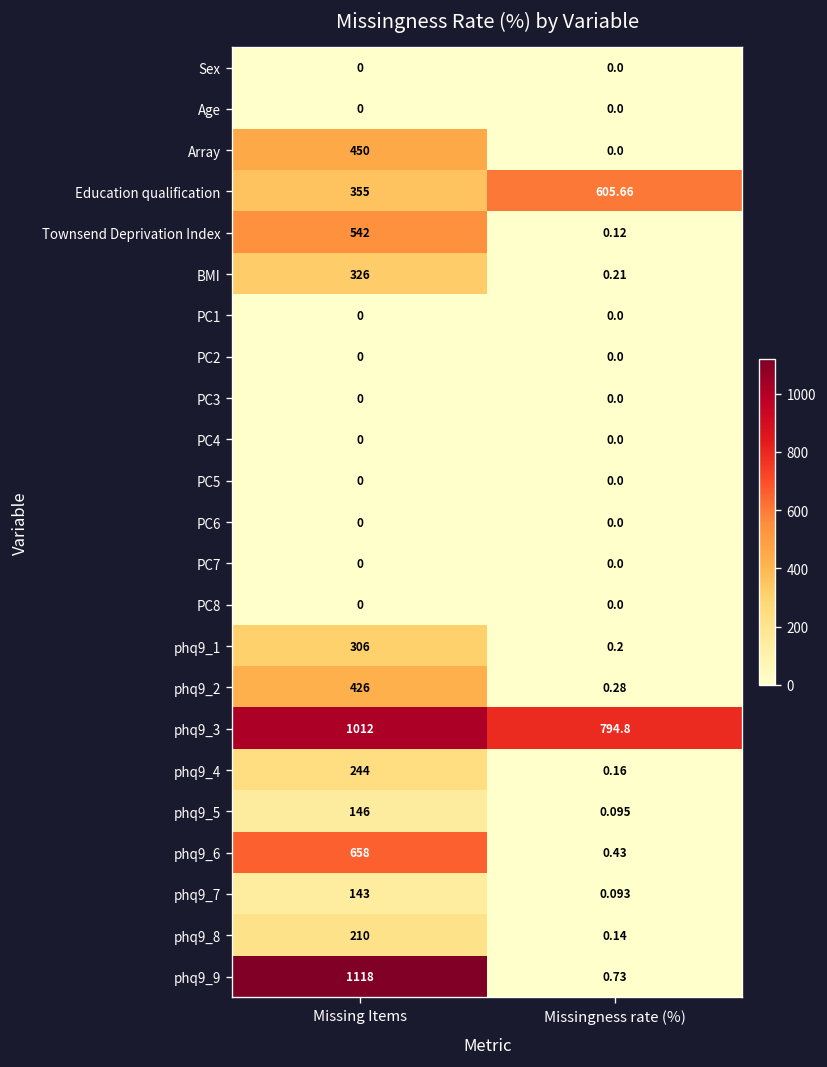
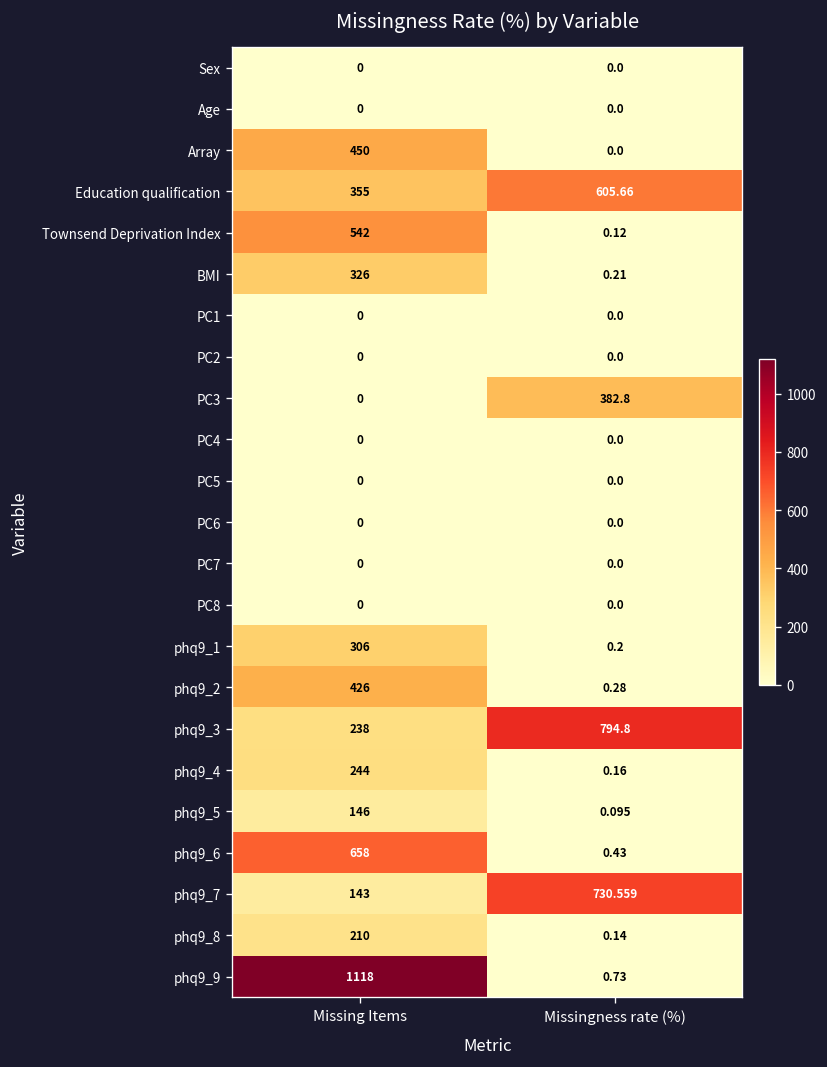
PC3, Missingness rate (%): 0.0 -> 382.8
phq9_3, Missing Items: 1012 -> 238
phq9_7, Missingness rate (%): 0.093 -> 730.559
